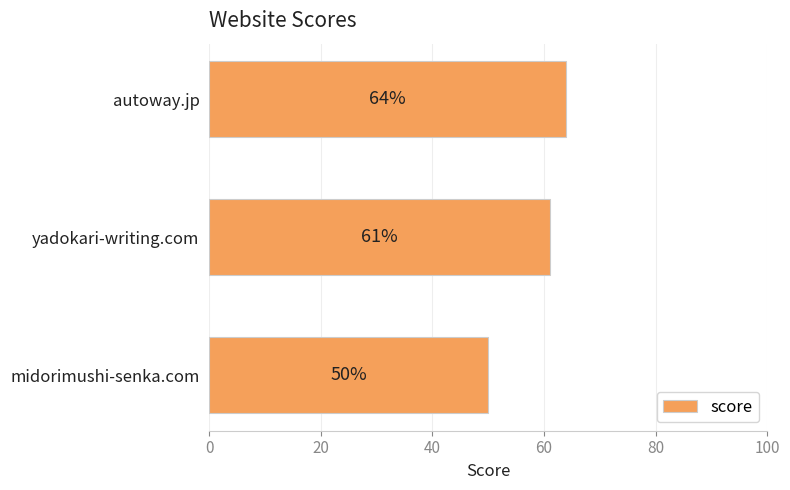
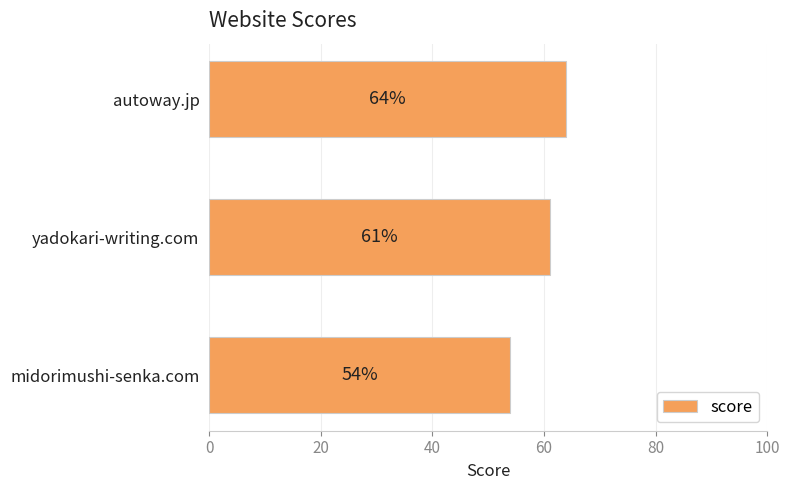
midorimushi-senka.com: 50% -> 54%
